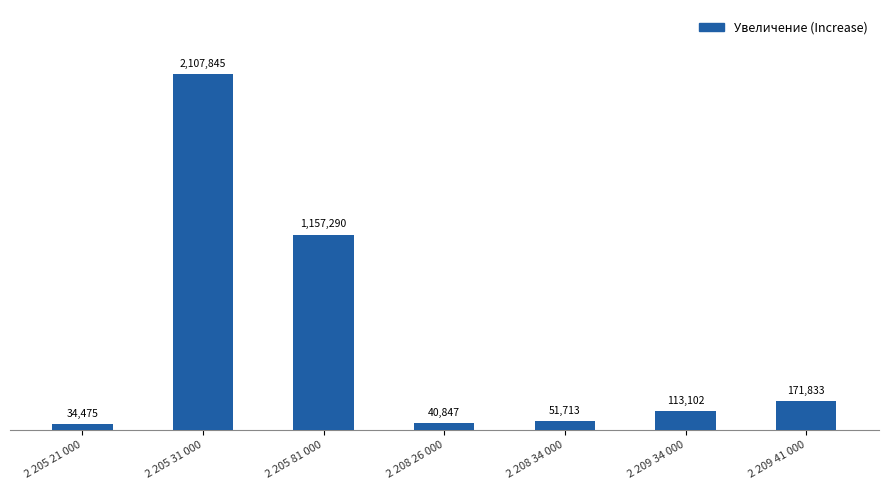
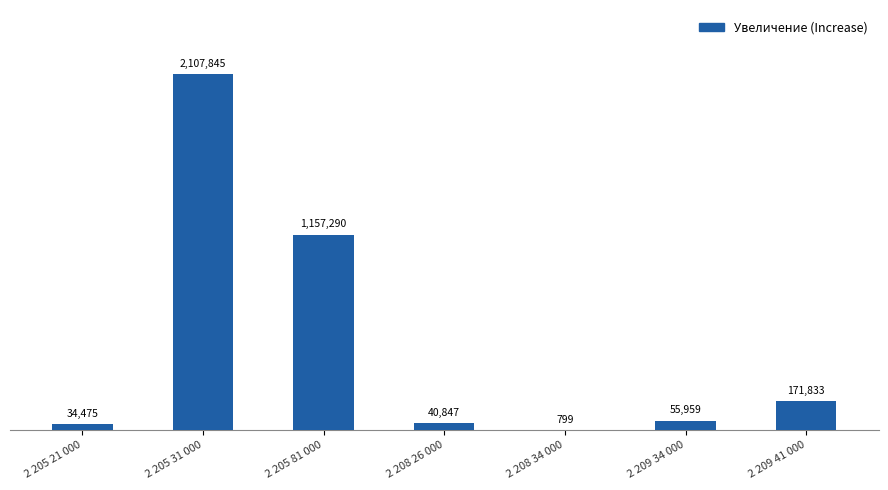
2 208 34 000: 51,713 -> 799
2 209 34 000: 113,102 -> 55,959
